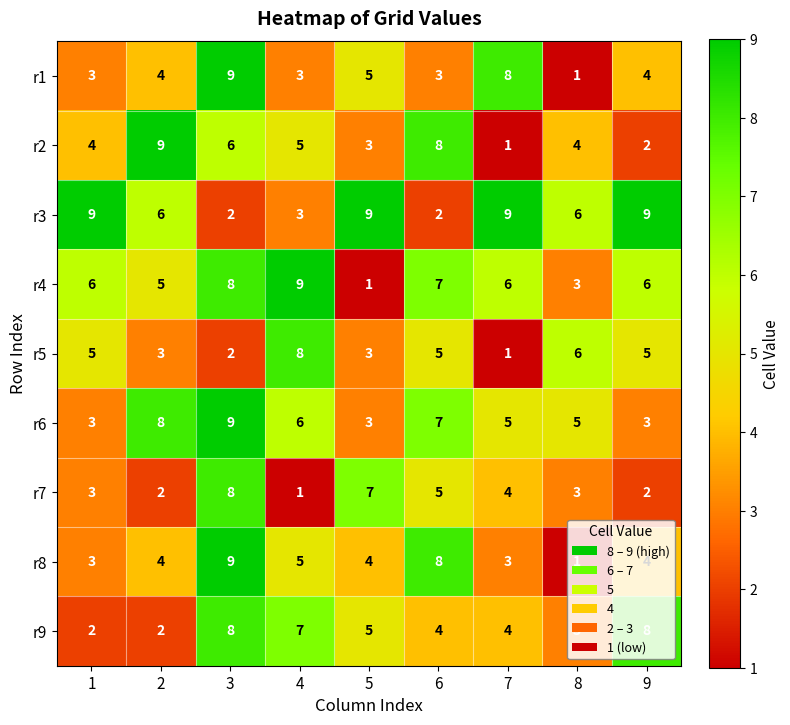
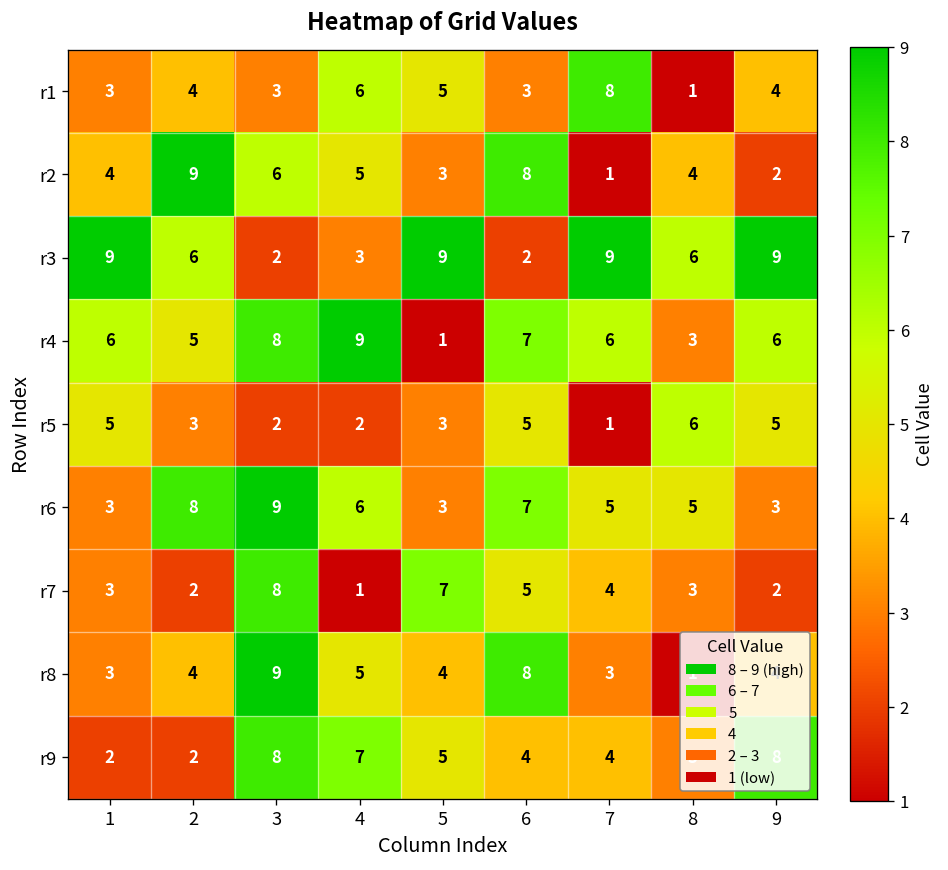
r1, 3: 9 -> 3
r1, 4: 3 -> 6
r5, 4: 8 -> 2
